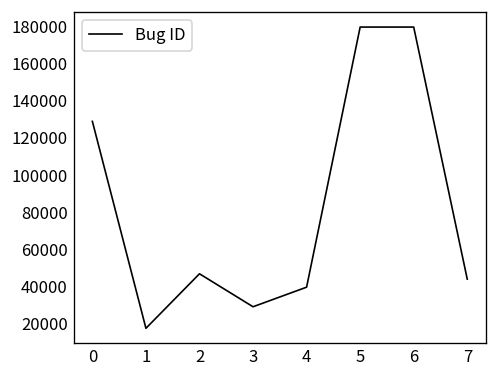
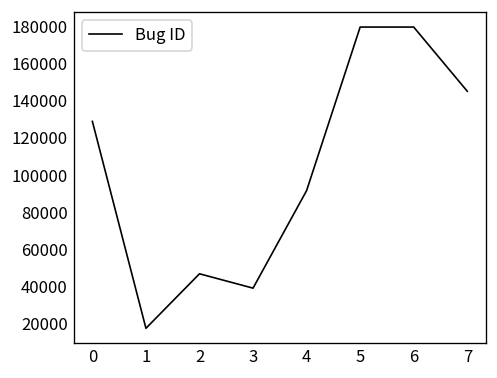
3: 29000 -> 39000
4: 40000 -> 92000
7: 44000 -> 145000
